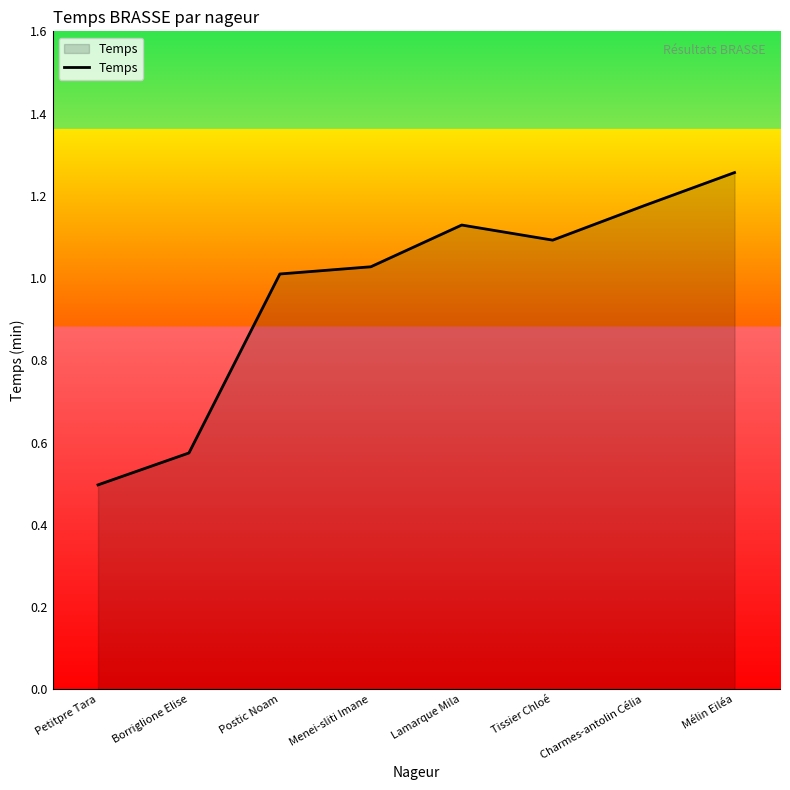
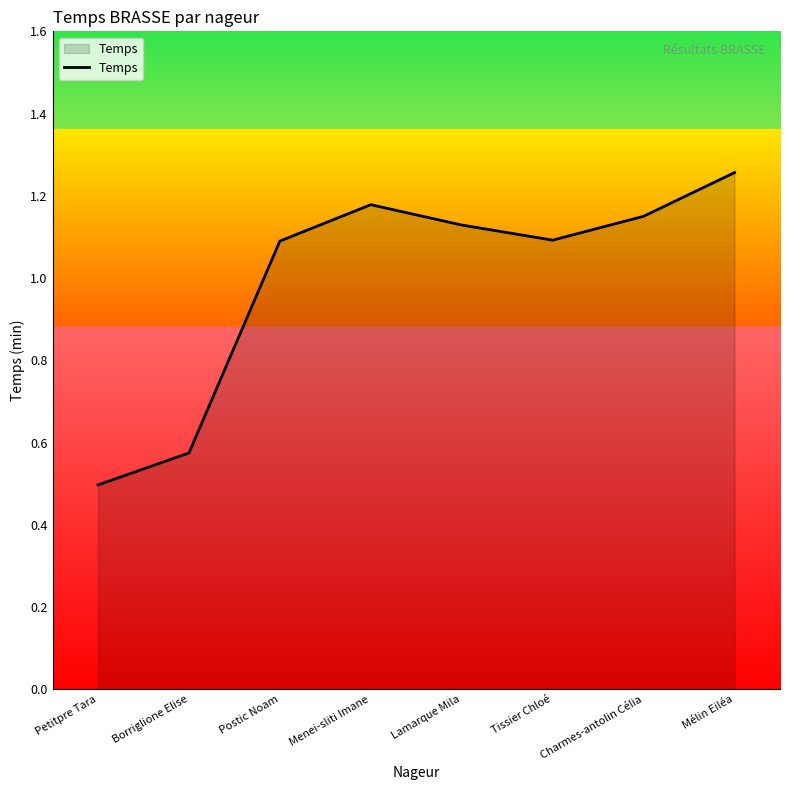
Postic Noam: 1.01 -> 1.09
Menei-sliti Imane: 1.03 -> 1.18
Charmes-antolin Célia: 1.18 -> 1.15
